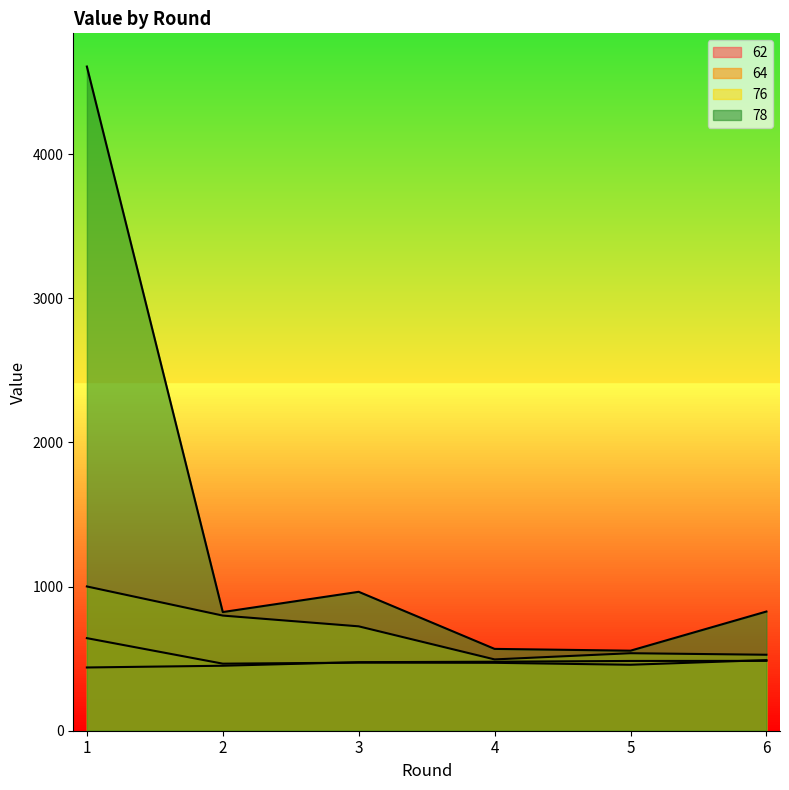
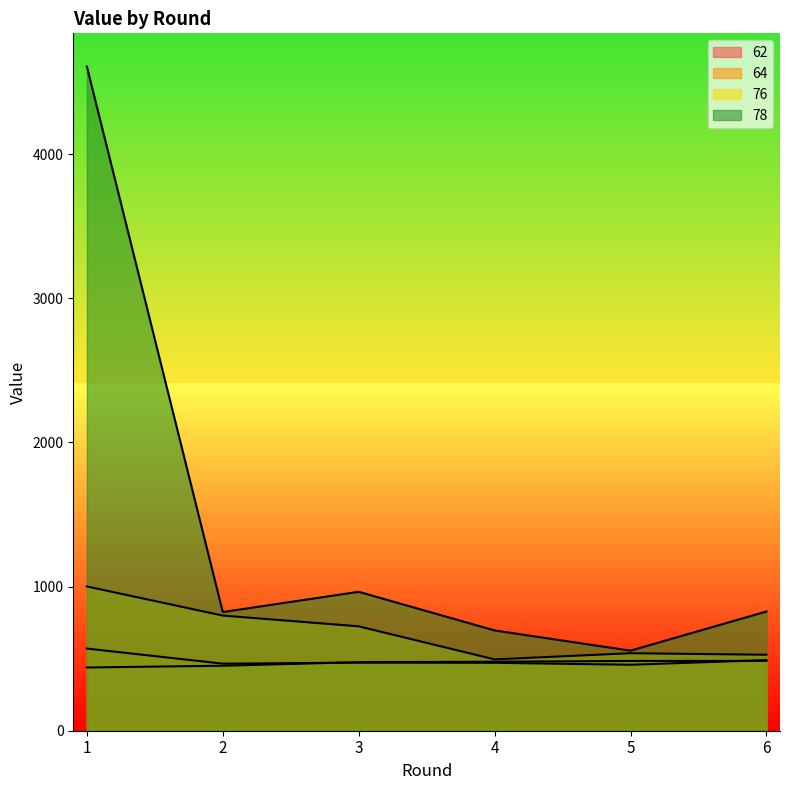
64, 1: 640 -> 570
78, 4: 570 -> 700
